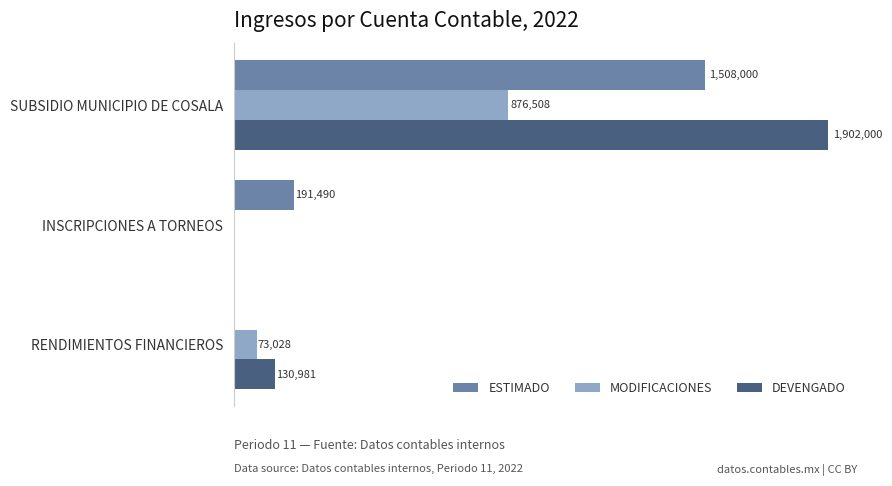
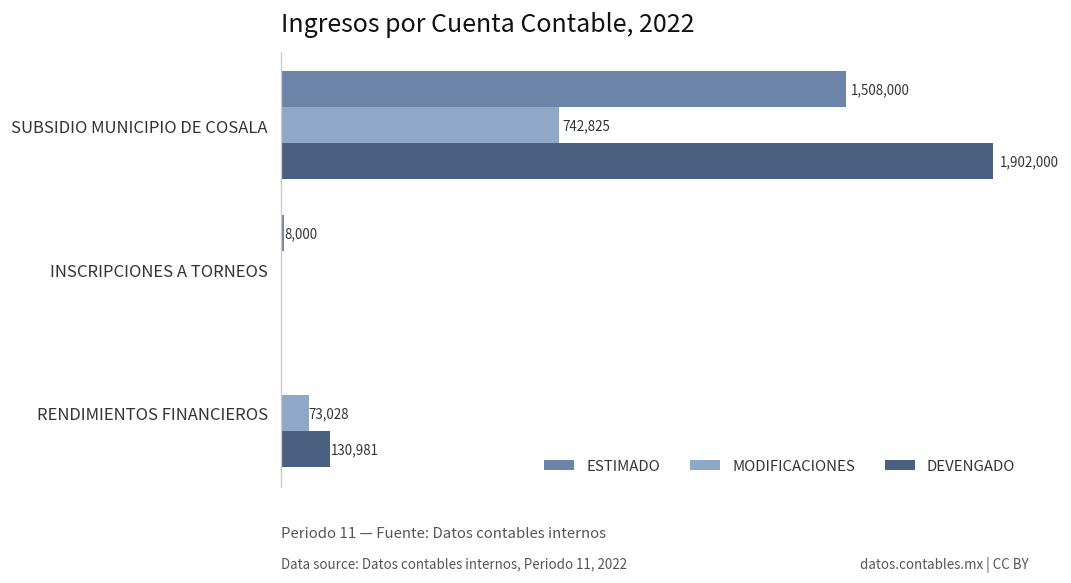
MODIFICACIONES, SUBSIDIO MUNICIPIO DE COSALA: 876,508 -> 742,825
ESTIMADO, INSCRIPCIONES A TORNEOS: 191,490 -> 8,000
